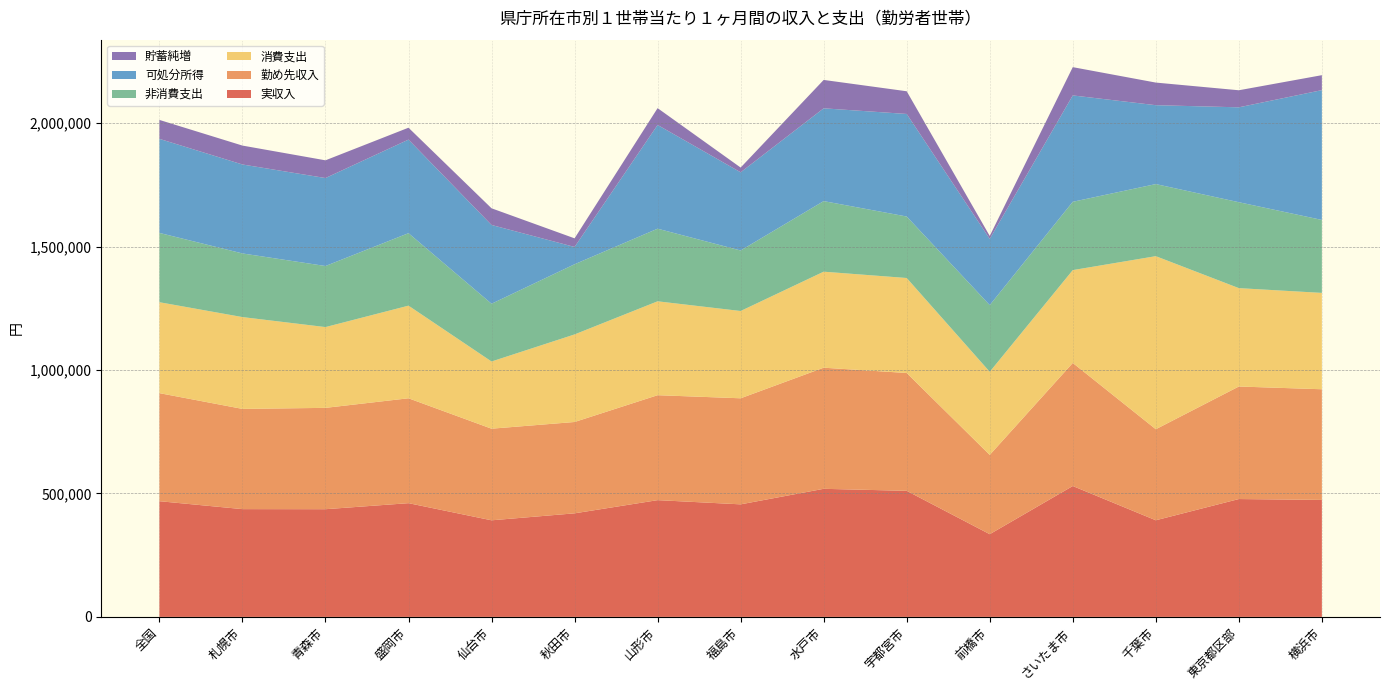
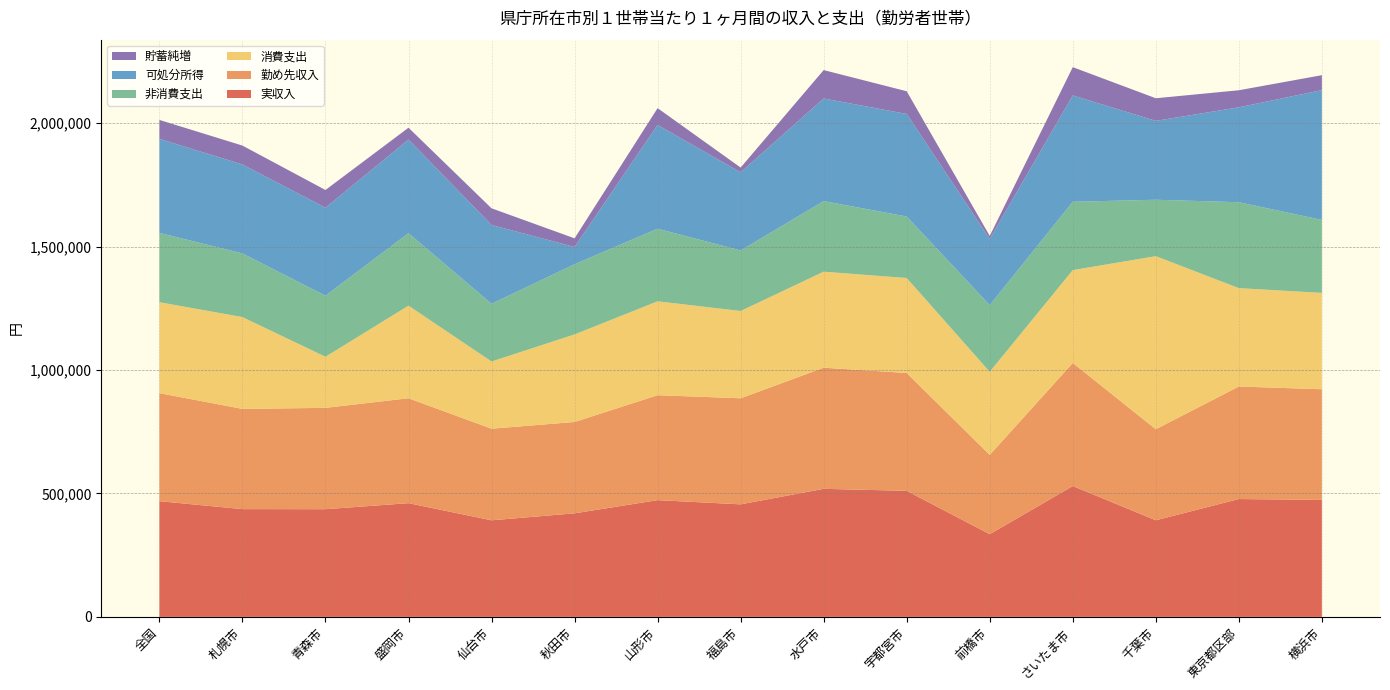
消費支出, 青森市: 330,000 -> 210,000
可処分所得, 水戸市: 380,000 -> 420,000
非消費支出, 千葉市: 290,000 -> 230,000
